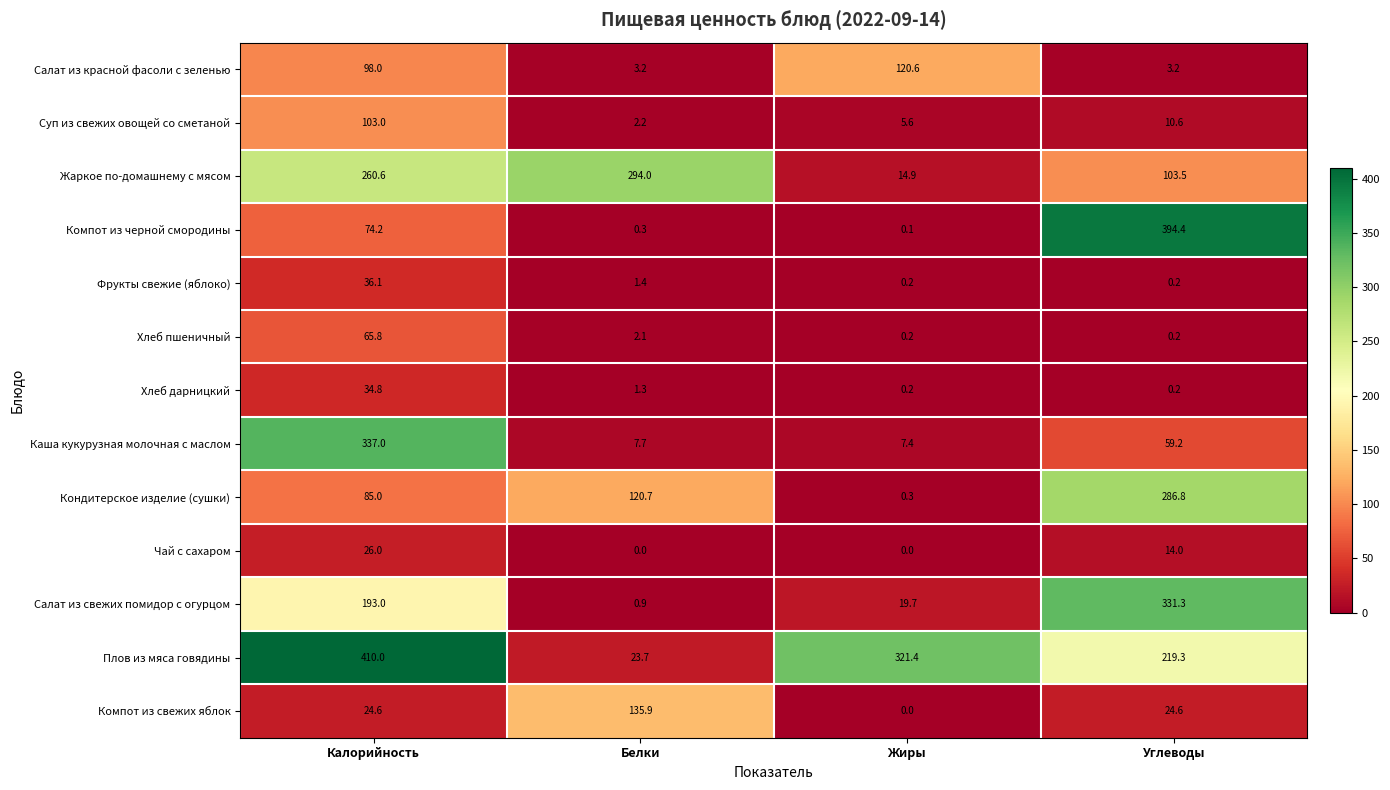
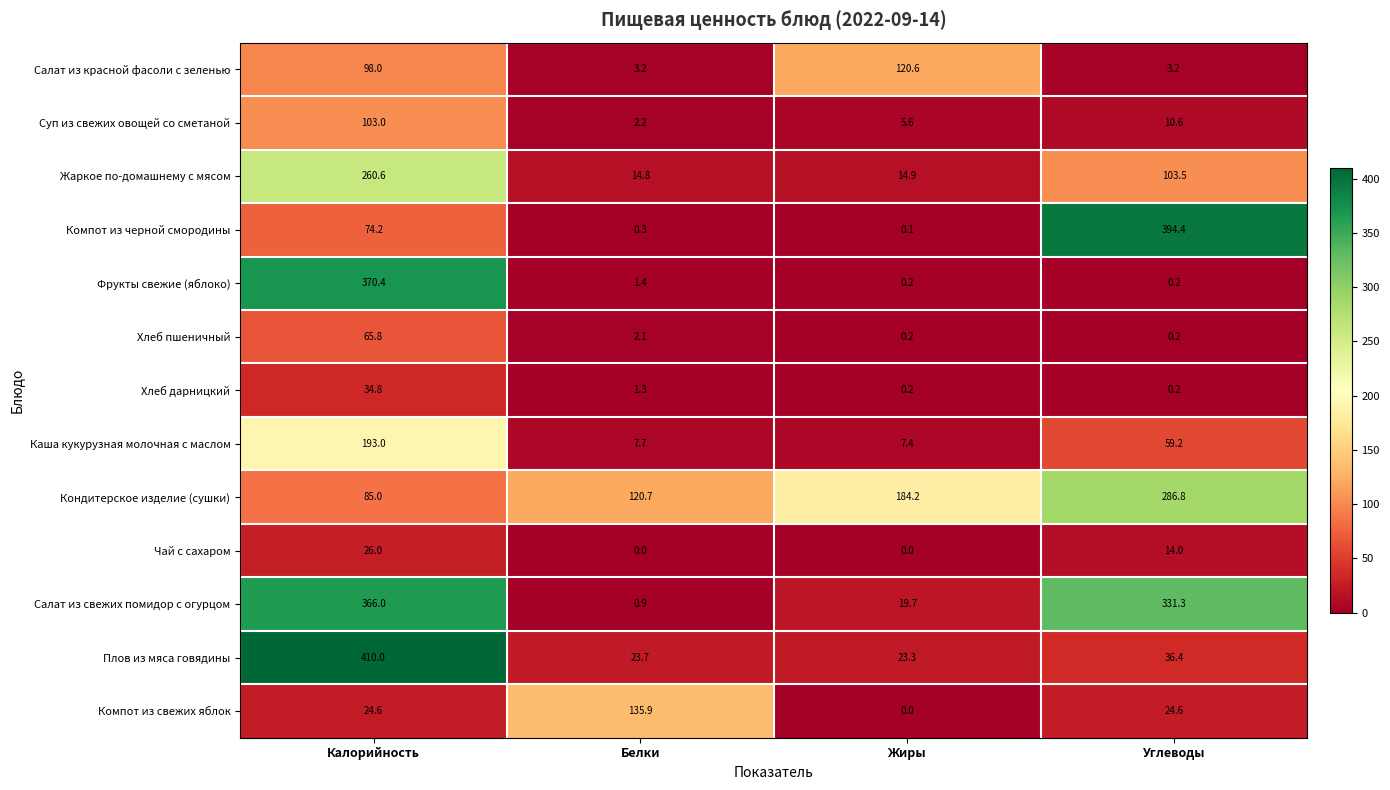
Жаркое по-домашнему с мясом, Белки: 294.0 -> 14.8
Фрукты свежие (яблоко), Калорийность: 36.1 -> 370.4
Каша кукурузная молочная с маслом, Калорийность: 337.0 -> 193.0
Кондитерское изделие (сушки), Жиры: 0.3 -> 184.2
Салат из свежих помидор с огурцом, Калорийность: 193.0 -> 366.0
Плов из мяса говядины, Жиры: 321.4 -> 23.3
Плов из мяса говядины, Углеводы: 219.3 -> 36.4
